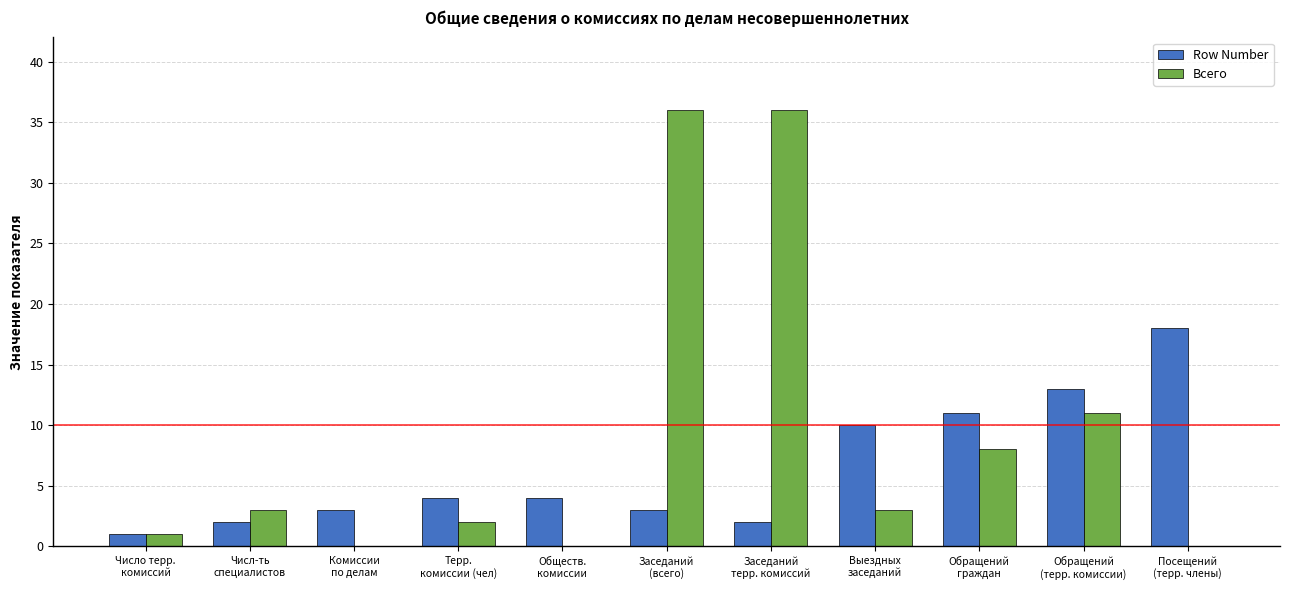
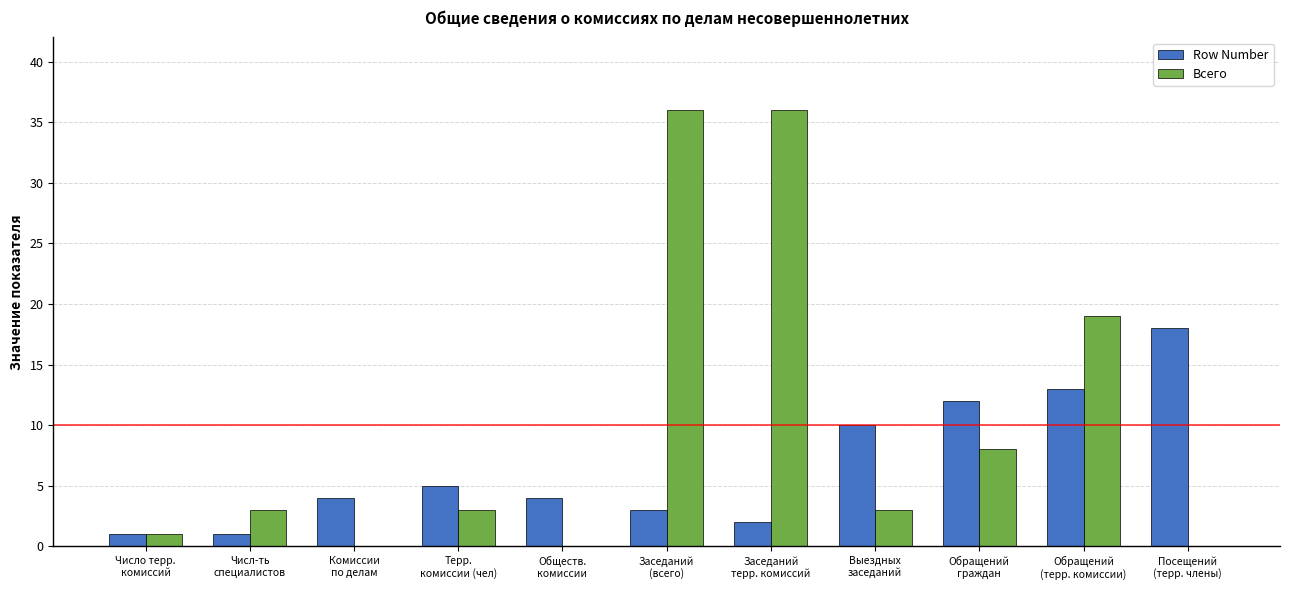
Row Number, Числ-ть специалистов: 2 -> 1
Row Number, Комиссии по делам: 3 -> 4
Row Number, Терр. комиссии (чел): 4 -> 5
Всего, Терр. комиссии (чел): 2 -> 3
Row Number, Обращений граждан: 11 -> 12
Всего, Обращений (терр. комиссии): 11 -> 19
